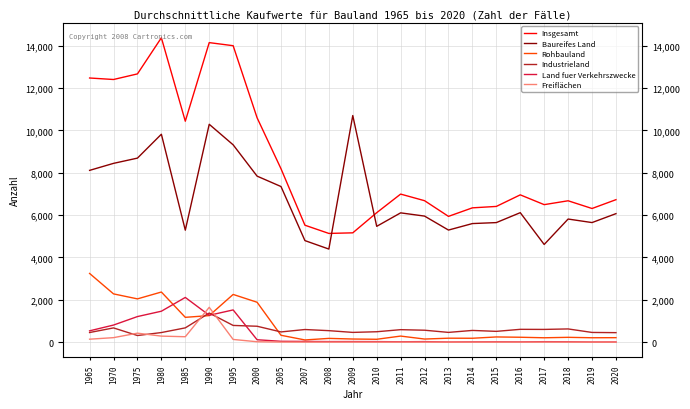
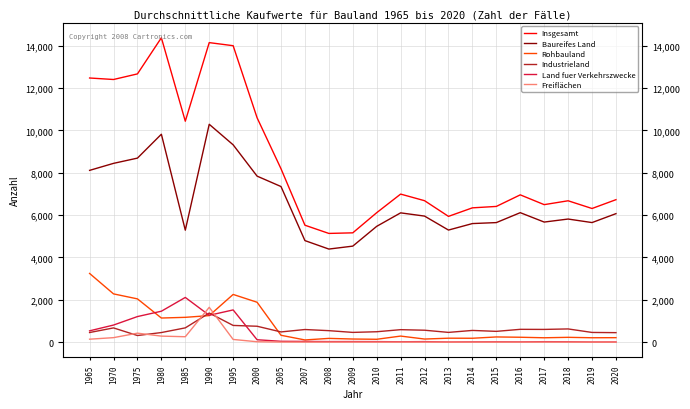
Rohbauland, 1980: 2,400 -> 1,100
Baureifes Land, 2009: 10,700 -> 4,500
Baureifes Land, 2017: 4,600 -> 5,700
